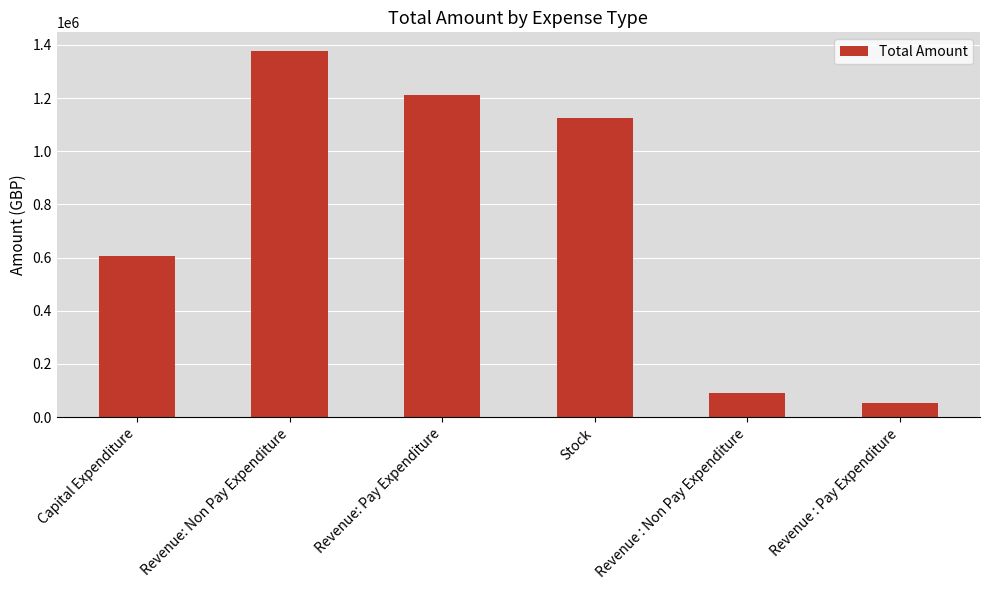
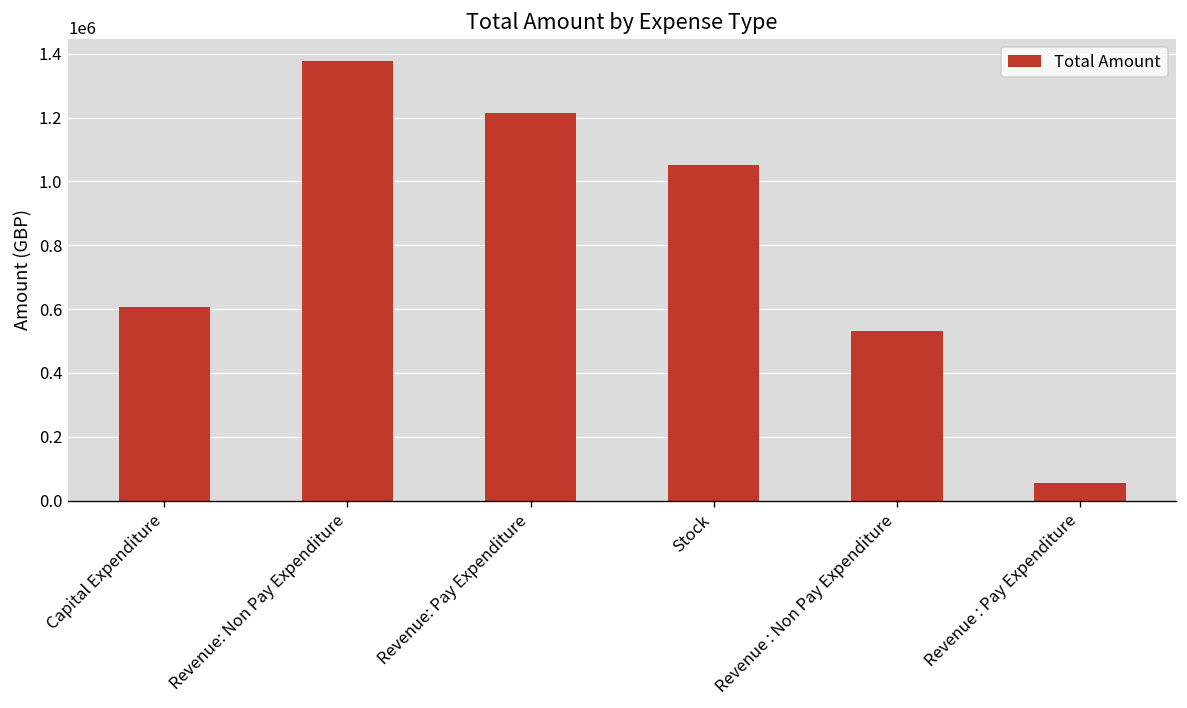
Stock: 1130000 -> 1050000
Revenue : Non Pay Expenditure: 90000 -> 530000
